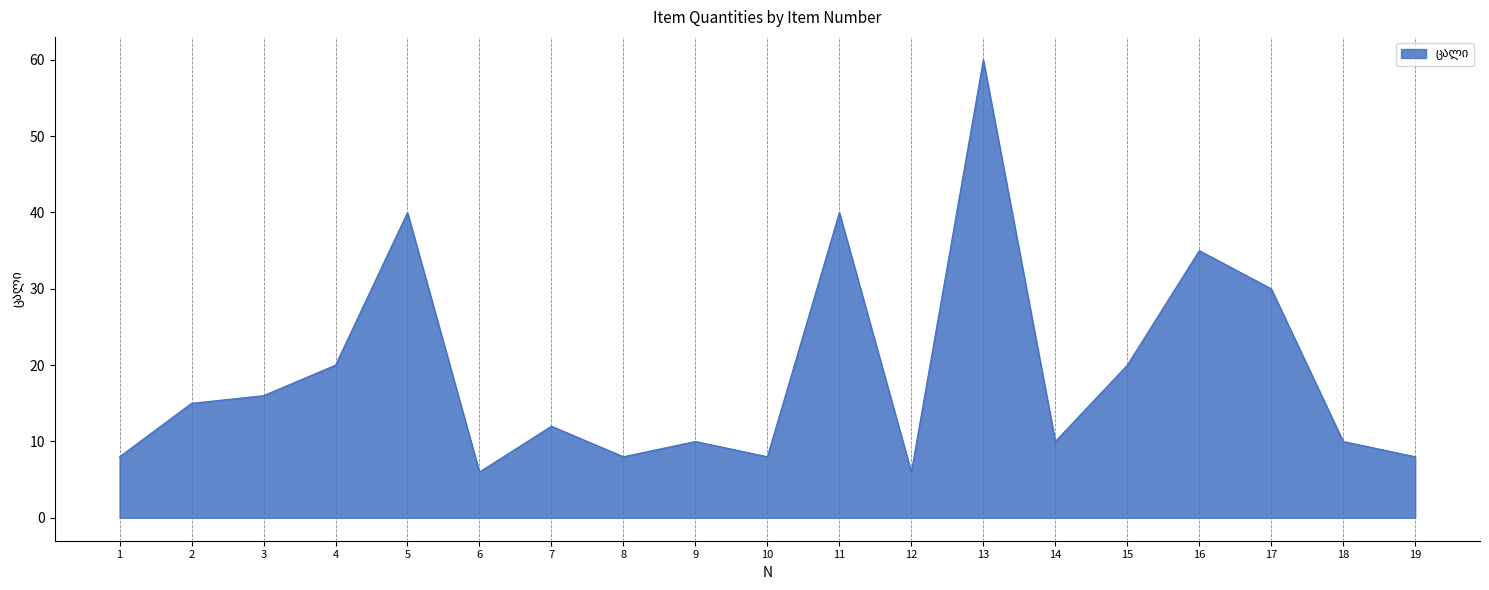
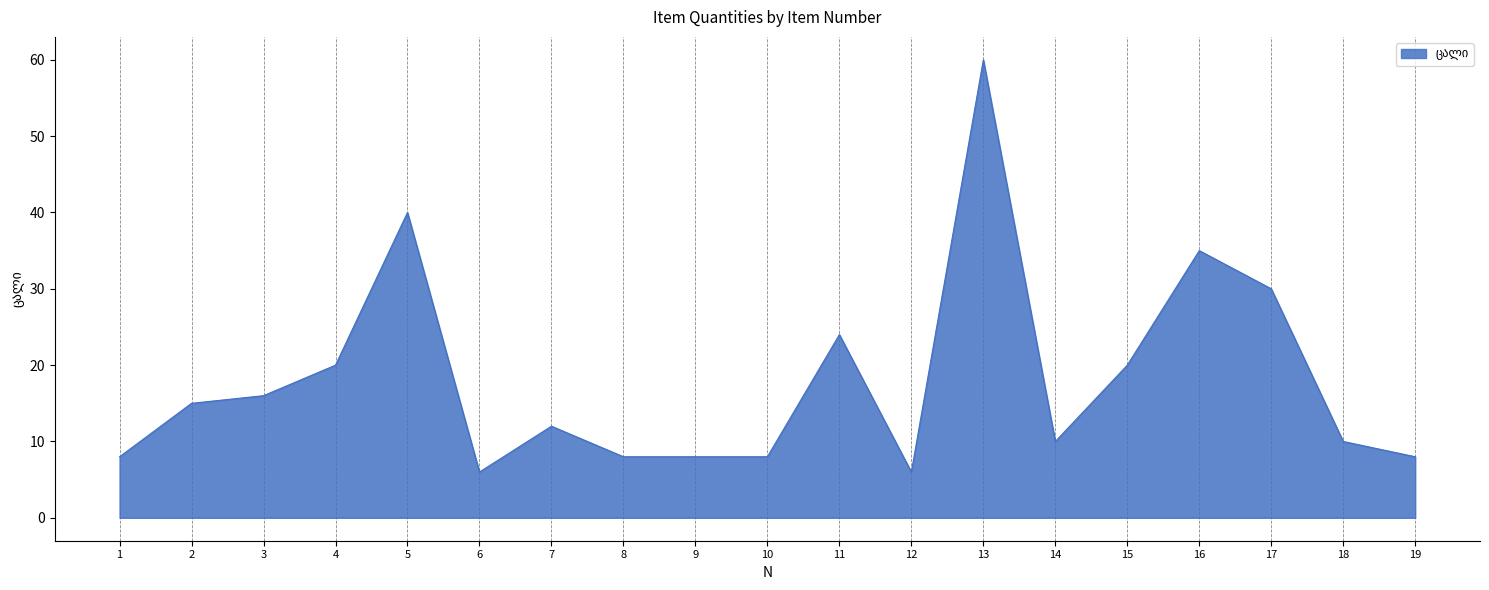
9: 10 -> 8
11: 40 -> 24
